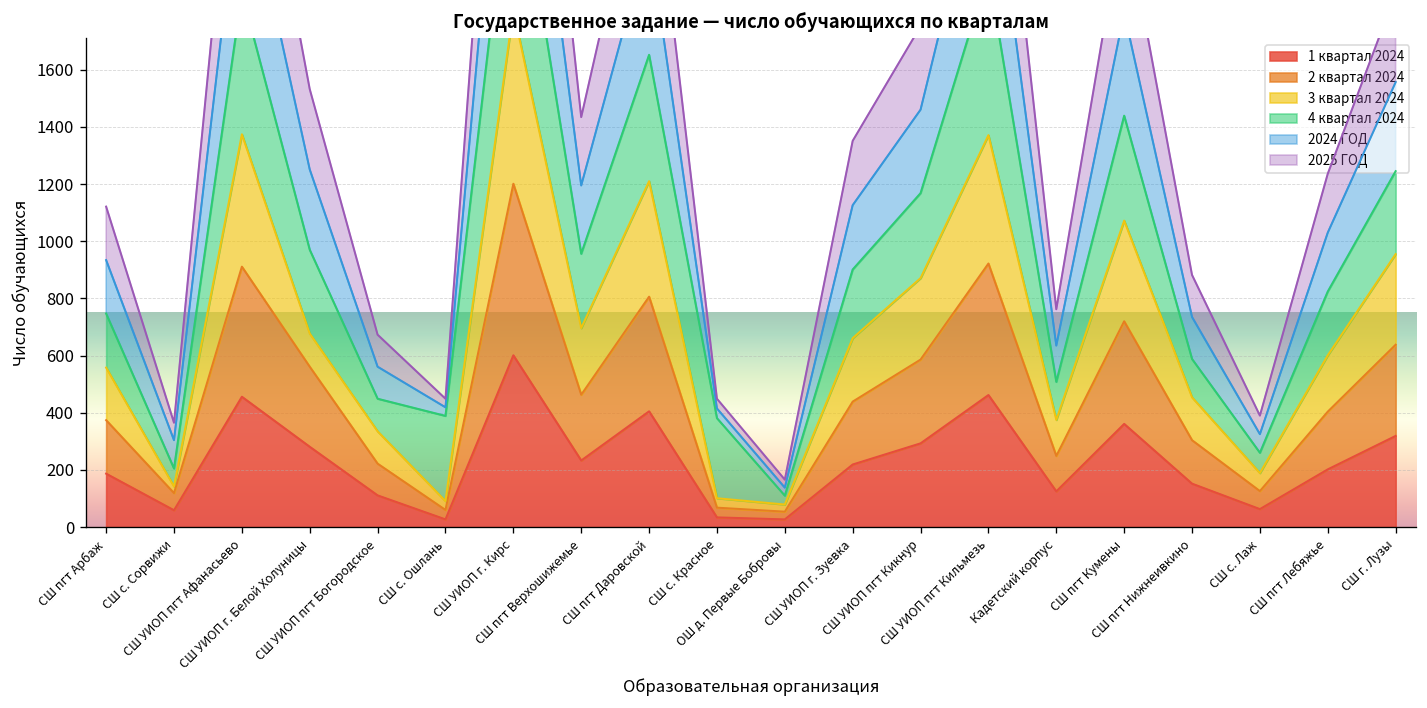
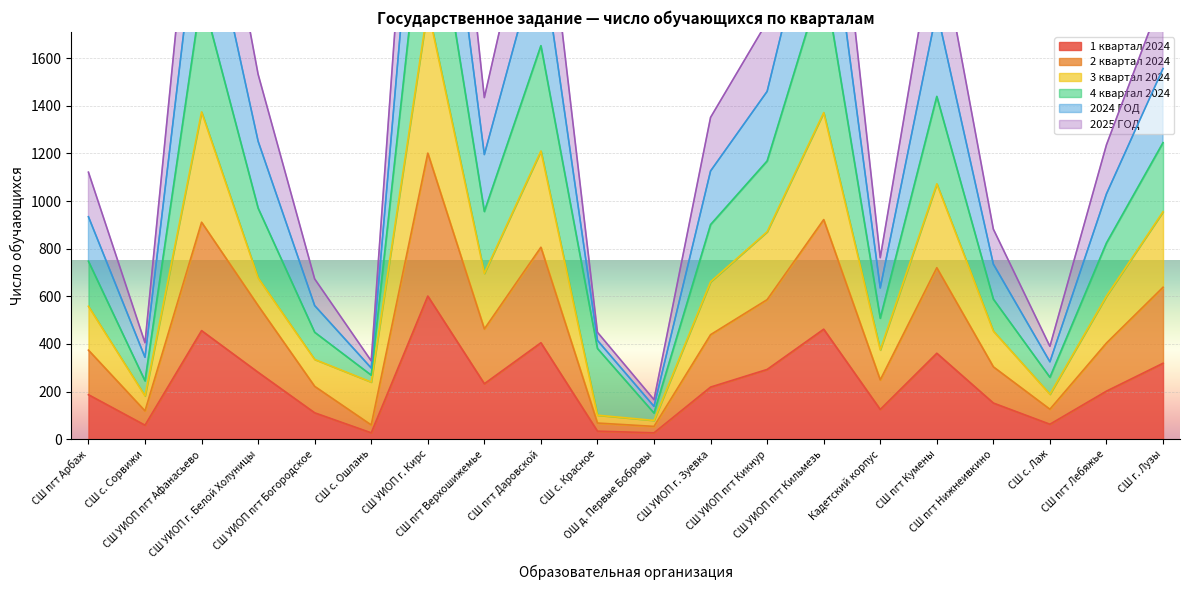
3 квартал 2024, СШ с. Сорвижи: 20 -> 60
3 квартал 2024, СШ с. Ошлань: 30 -> 180
4 квартал 2024, СШ с. Ошлань: 300 -> 30
